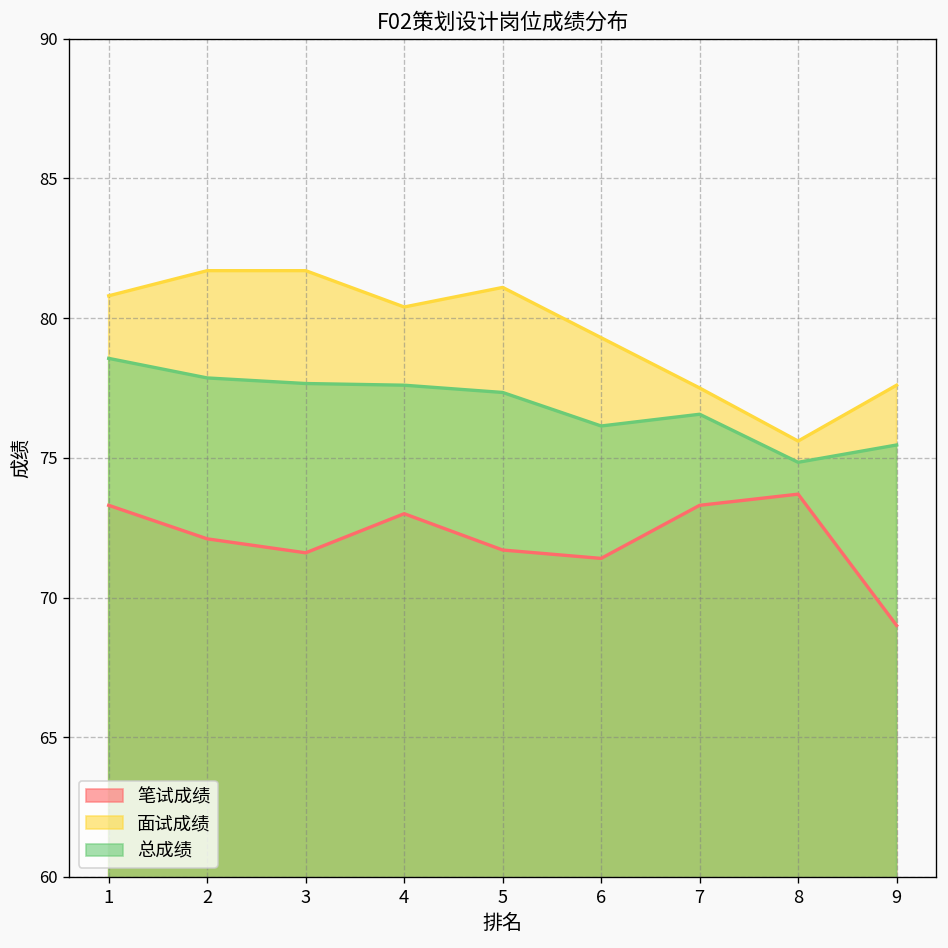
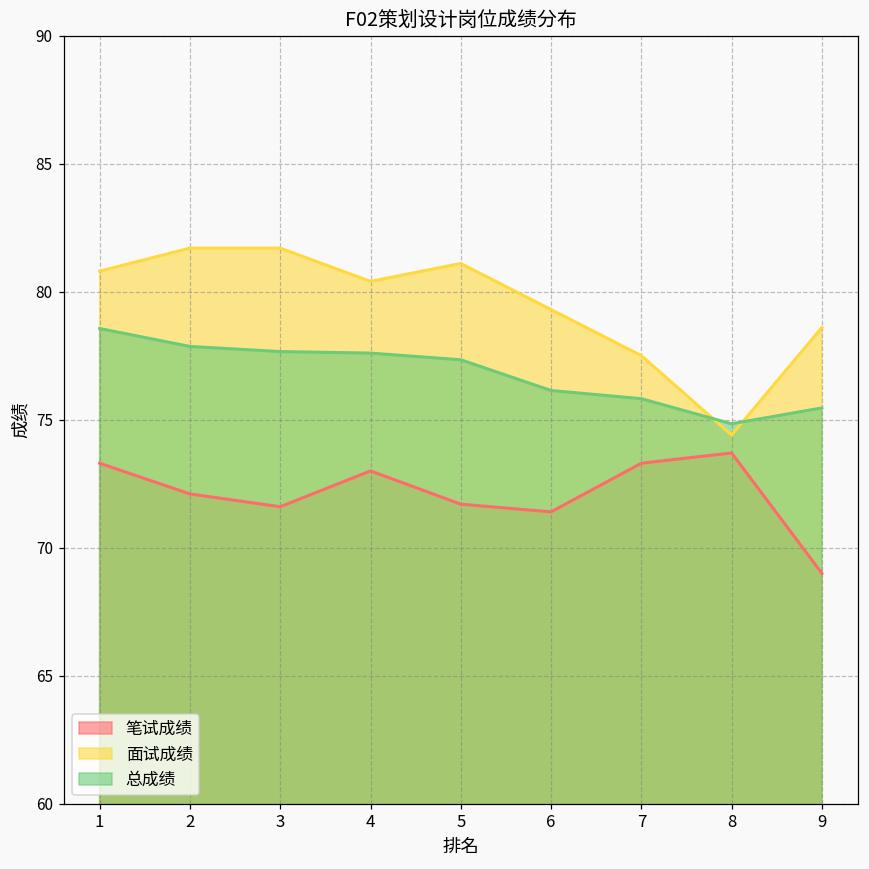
总成绩, 7: 76.6 -> 75.8
面试成绩, 8: 75.6 -> 74.4
面试成绩, 9: 77.6 -> 78.6
